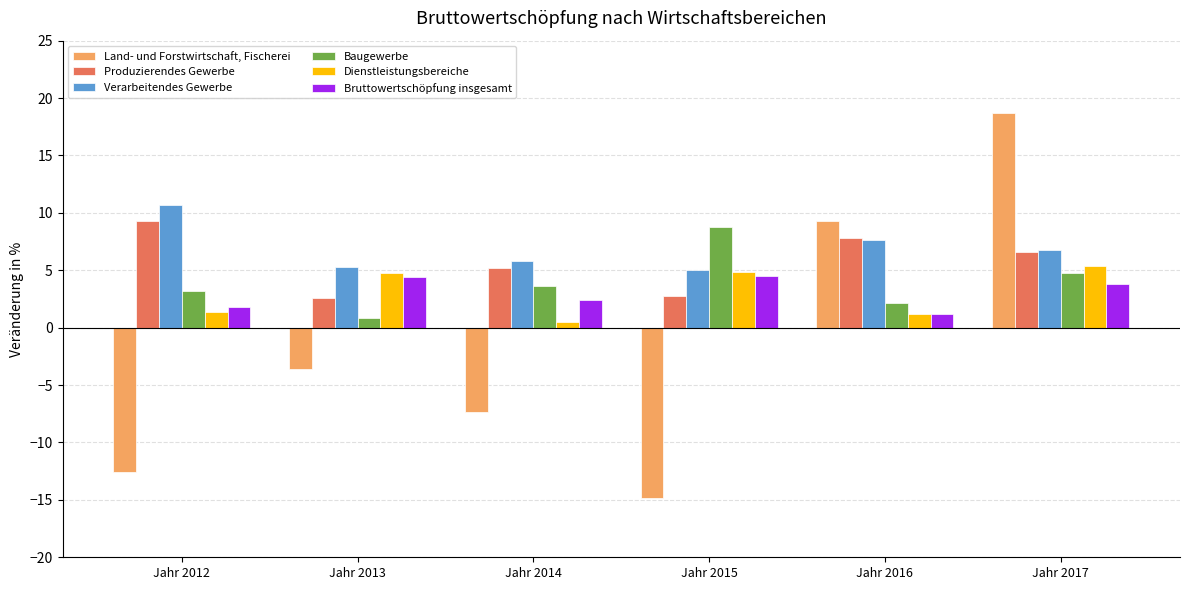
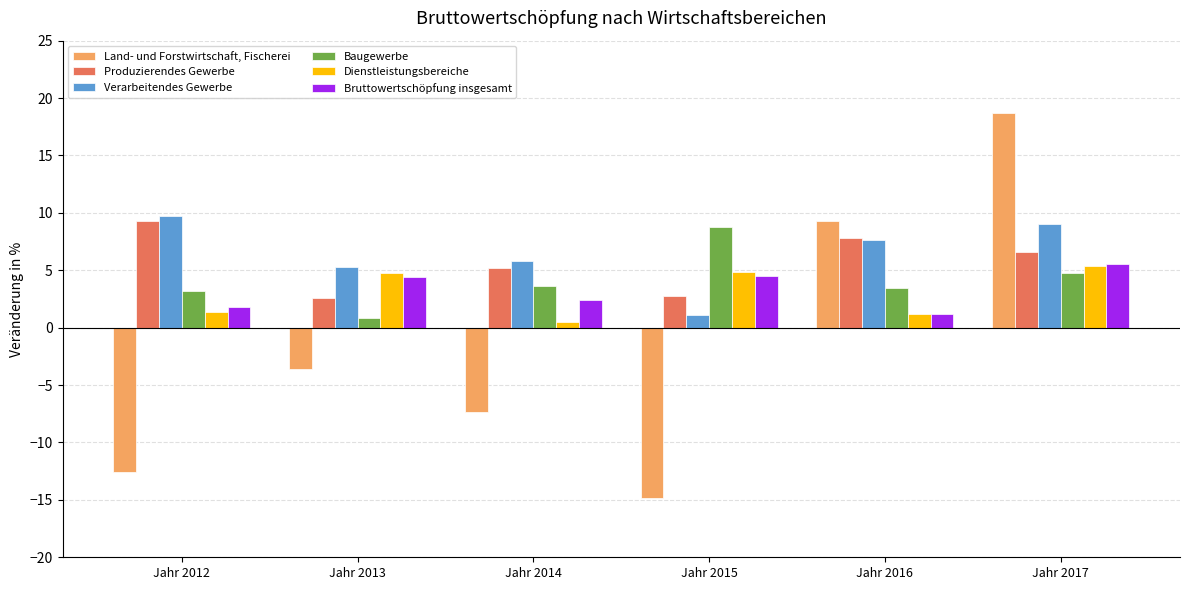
Verarbeitendes Gewerbe, Jahr 2012: 10.7 -> 9.7
Verarbeitendes Gewerbe, Jahr 2015: 5.0 -> 1.1
Baugewerbe, Jahr 2016: 2.1 -> 3.4
Verarbeitendes Gewerbe, Jahr 2017: 6.8 -> 9.0
Bruttowertschöpfung insgesamt, Jahr 2017: 3.8 -> 5.6
